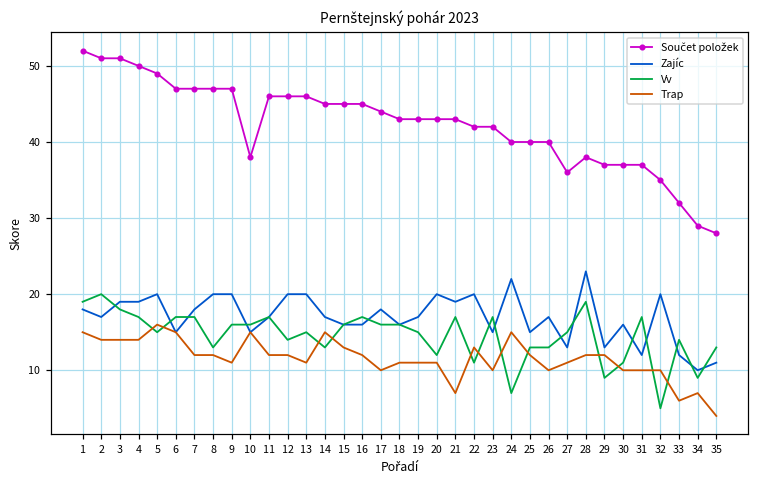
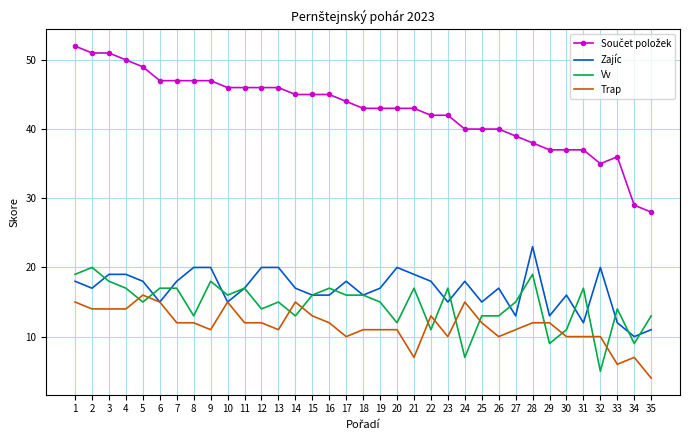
Zajíc, 5: 20 -> 18
Vv, 9: 16 -> 18
Součet položek, 10: 38 -> 46
Zajíc, 22: 20 -> 18
Zajíc, 24: 22 -> 18
Součet položek, 27: 36 -> 39
Součet položek, 33: 32 -> 36
